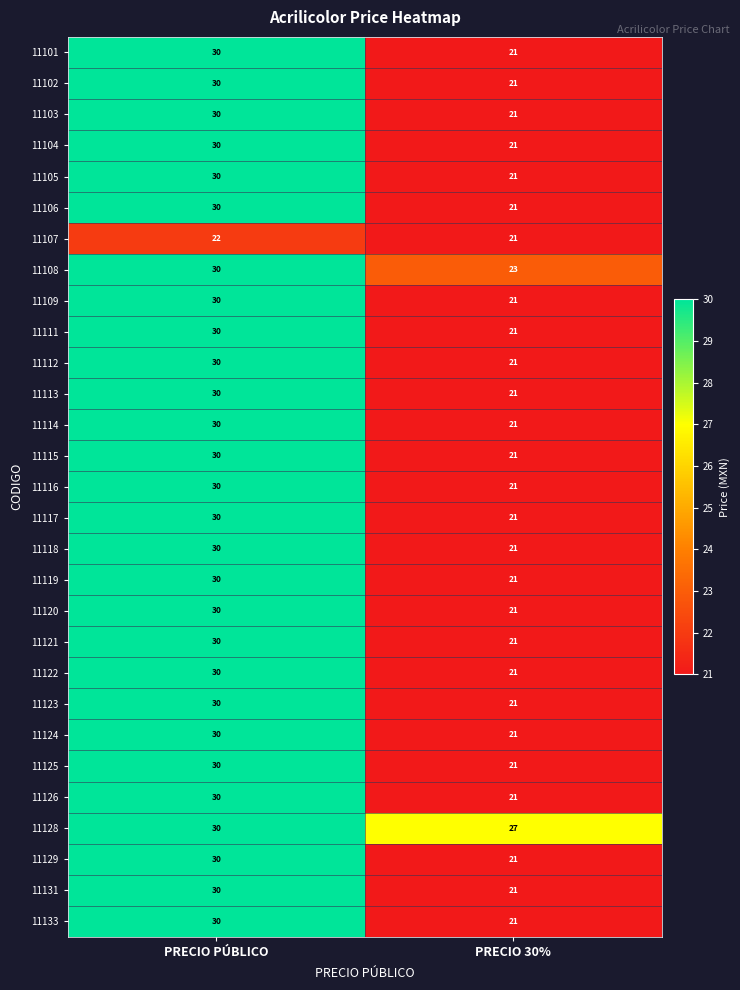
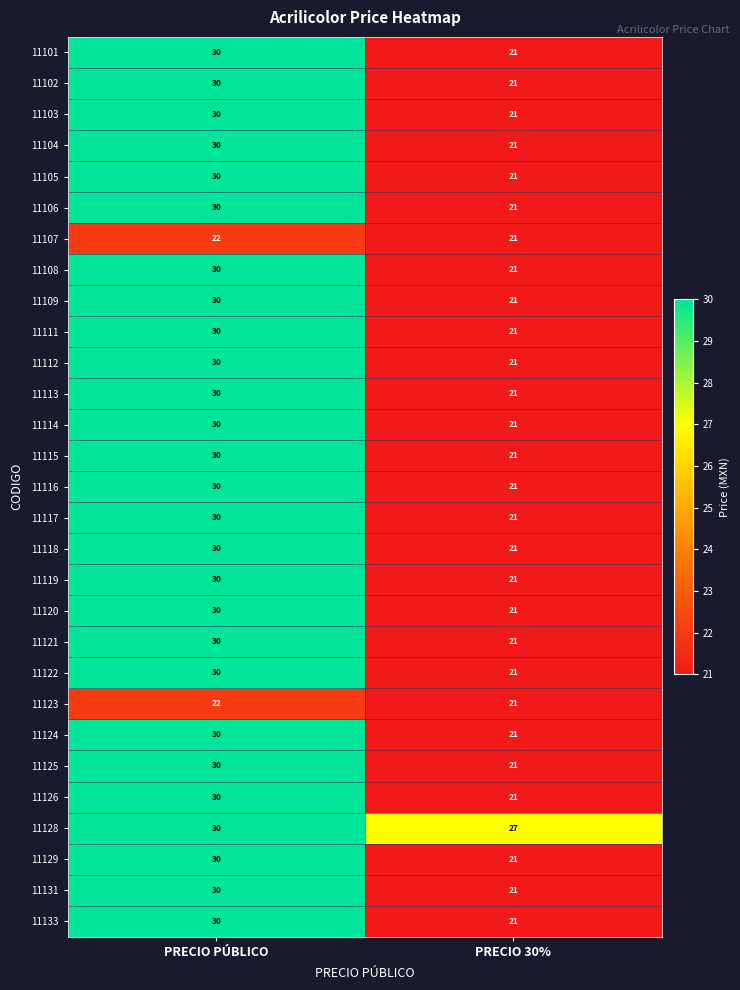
11108, PRECIO 30%: 23 -> 21
11123, PRECIO PÚBLICO: 30 -> 22
